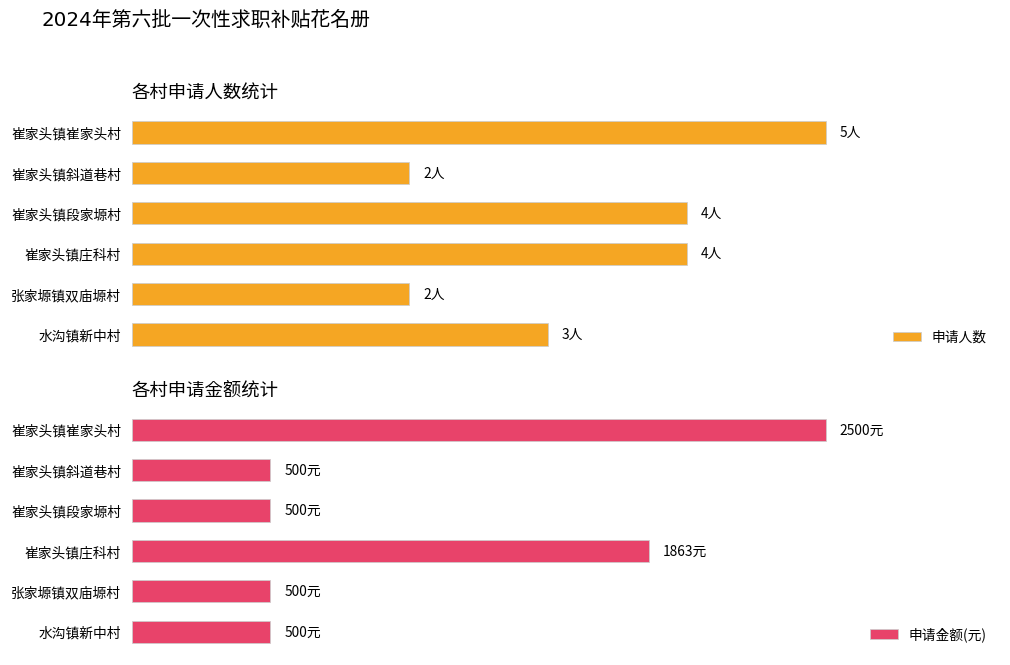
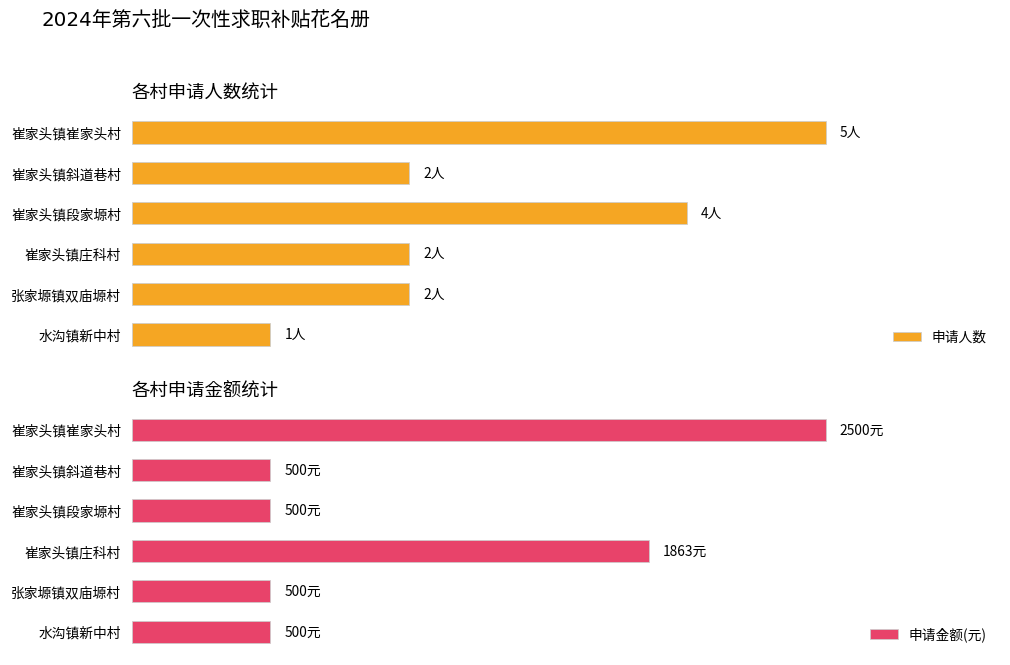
各村申请人数统计, 崔家头镇庄科村: 4人 -> 2人
各村申请人数统计, 水沟镇新中村: 3人 -> 1人
